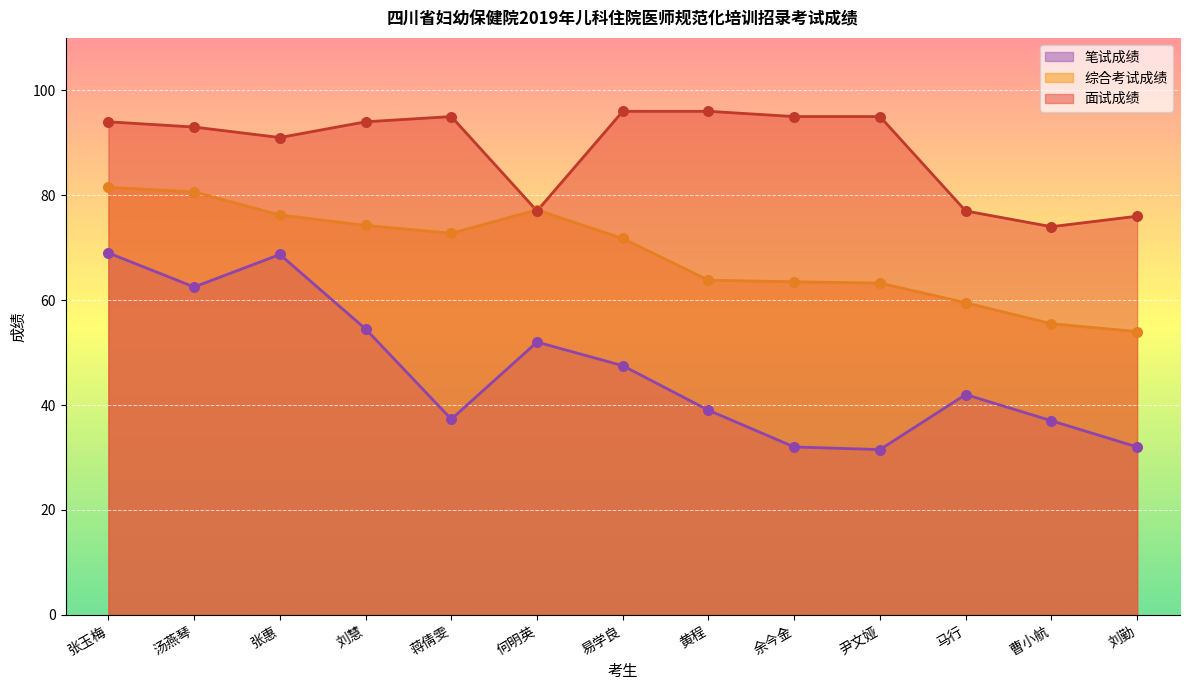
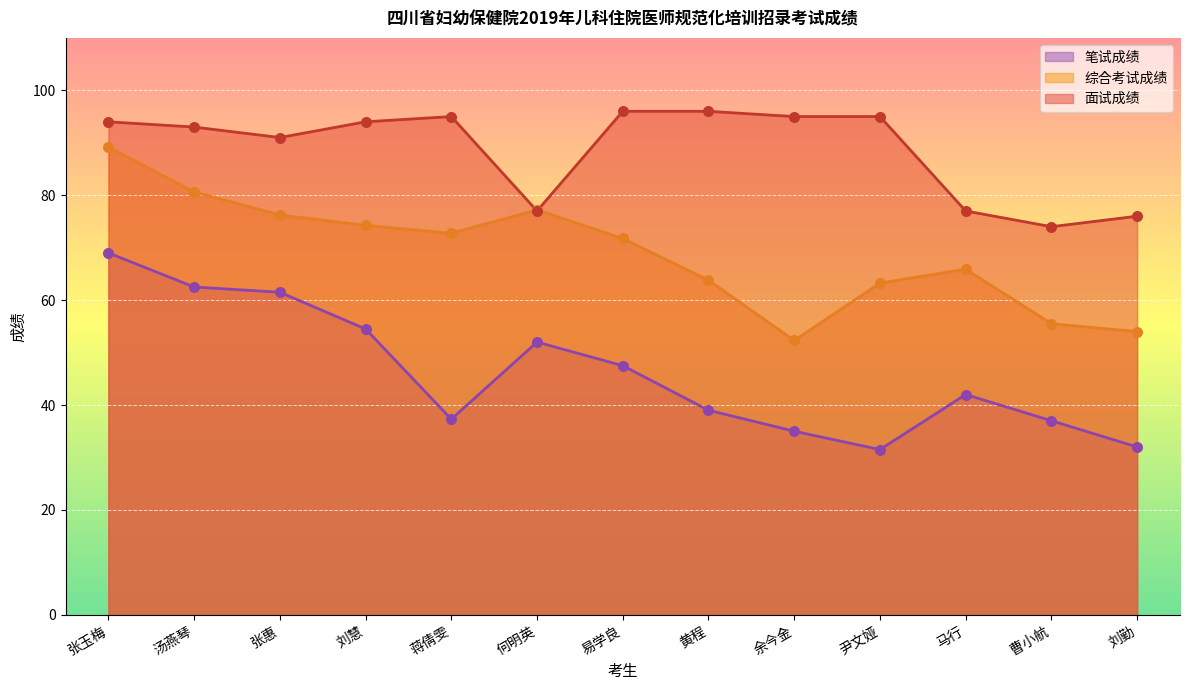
综合考试成绩, 张玉梅: 82 -> 89
笔试成绩, 张惠: 69 -> 62
笔试成绩, 余今金: 32 -> 35
综合考试成绩, 余今金: 64 -> 52
综合考试成绩, 马行: 60 -> 66
